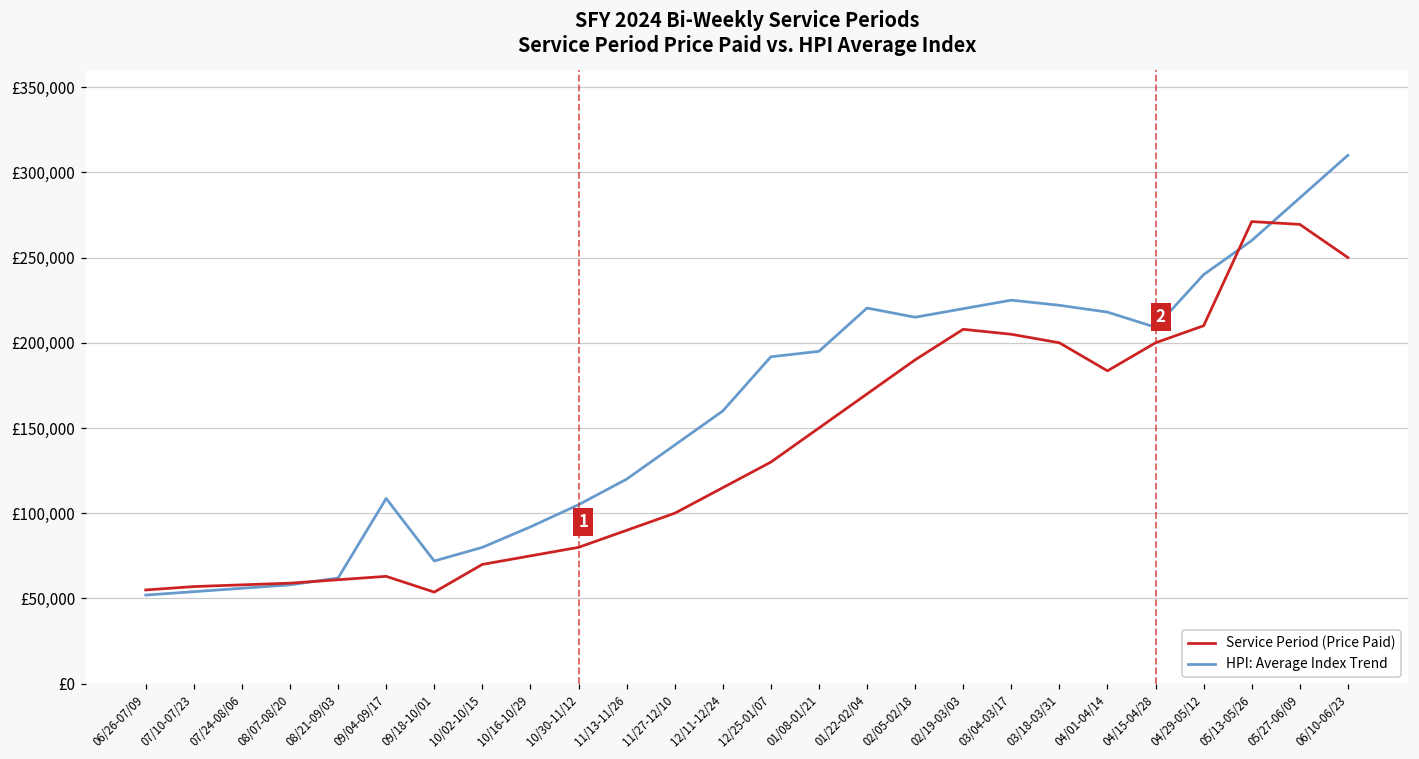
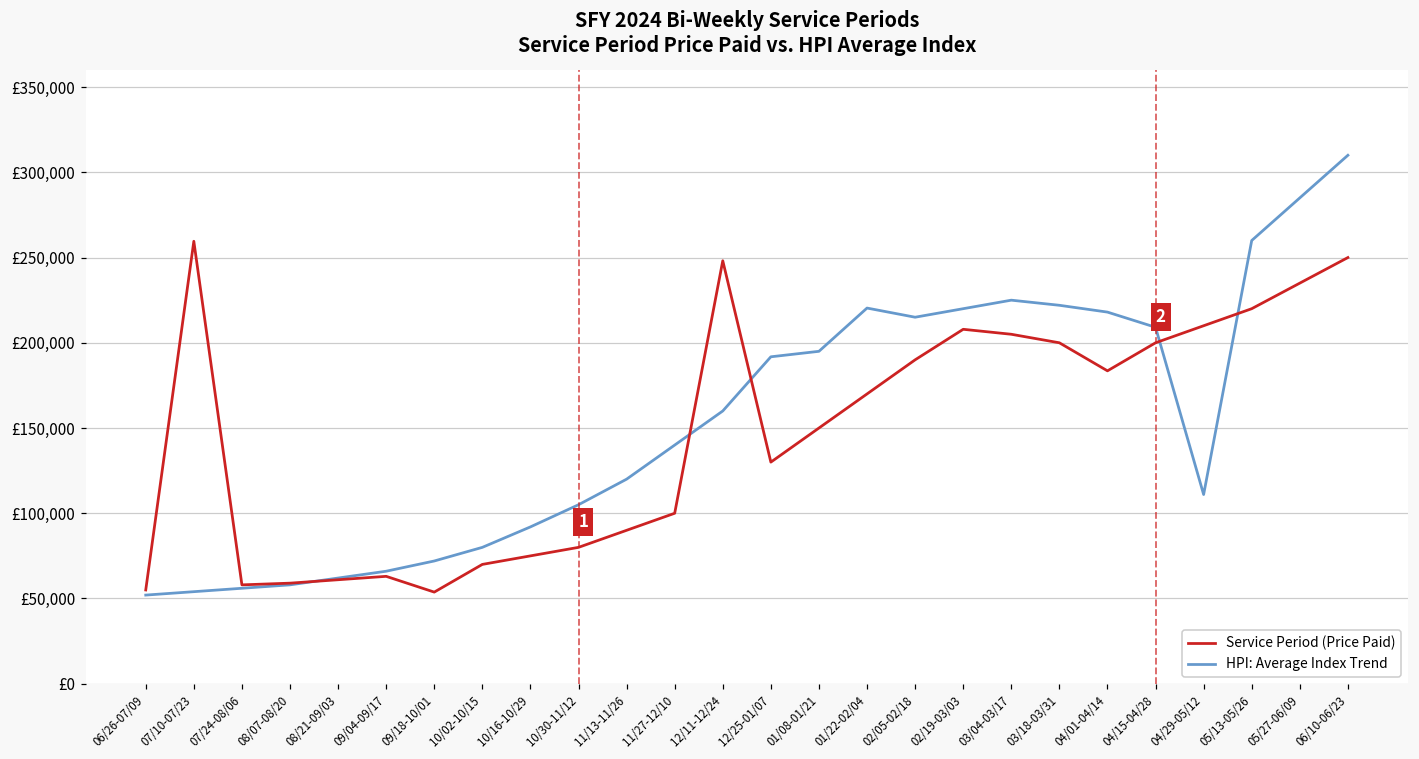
Service Period (Price Paid), 07/10-07/23: £57,000 -> £260,000
HPI: Average Index Trend, 09/04-09/17: £109,000 -> £66,000
Service Period (Price Paid), 12/11-12/24: £115,000 -> £248,000
HPI: Average Index Trend, 04/29-05/12: £240,000 -> £111,000
Service Period (Price Paid), 05/13-05/26: £271,000 -> £220,000
Service Period (Price Paid), 05/27-06/09: £269,000 -> £235,000
